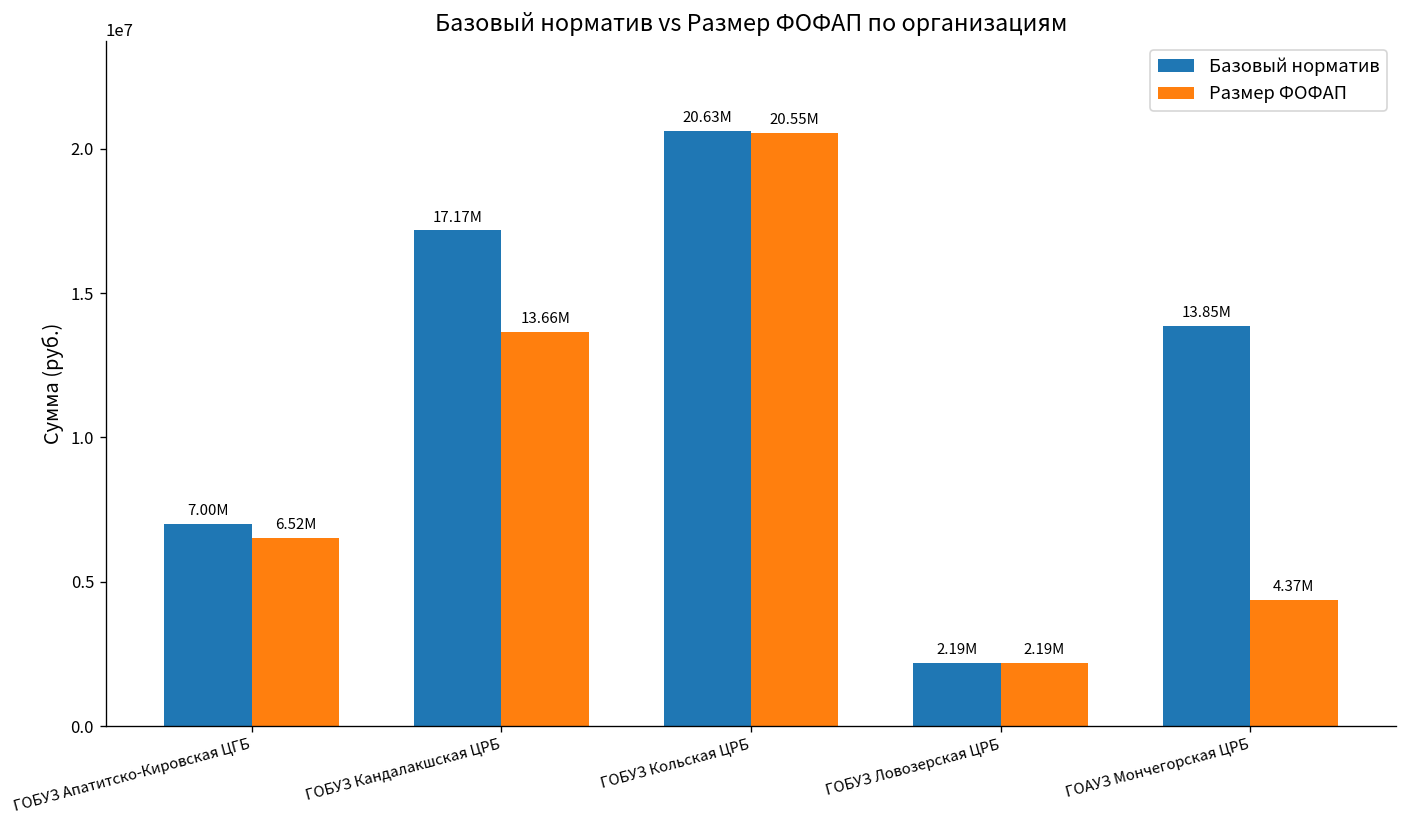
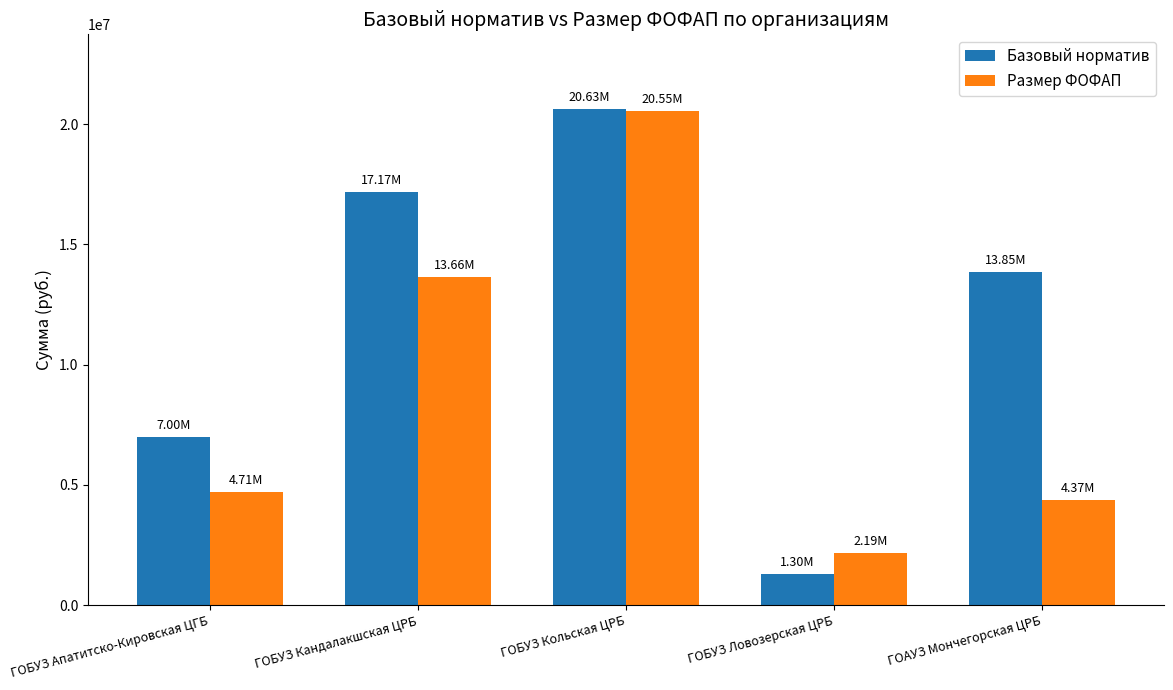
Размер ФОФАП, ГОБУЗ Апатитско-Кировская ЦГБ: 6.52M -> 4.71M
Базовый норматив, ГОБУЗ Ловозерская ЦРБ: 2.19M -> 1.30M
